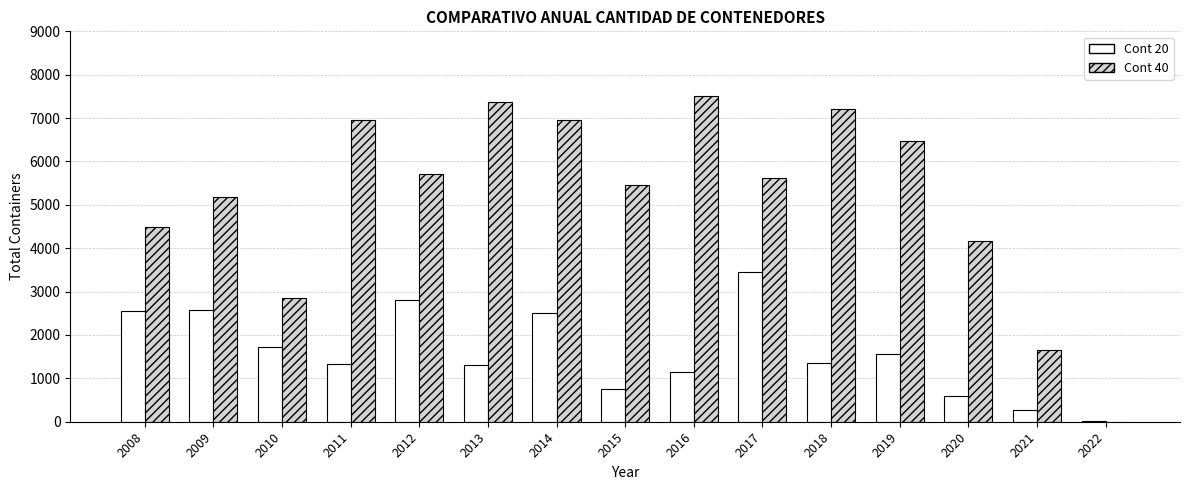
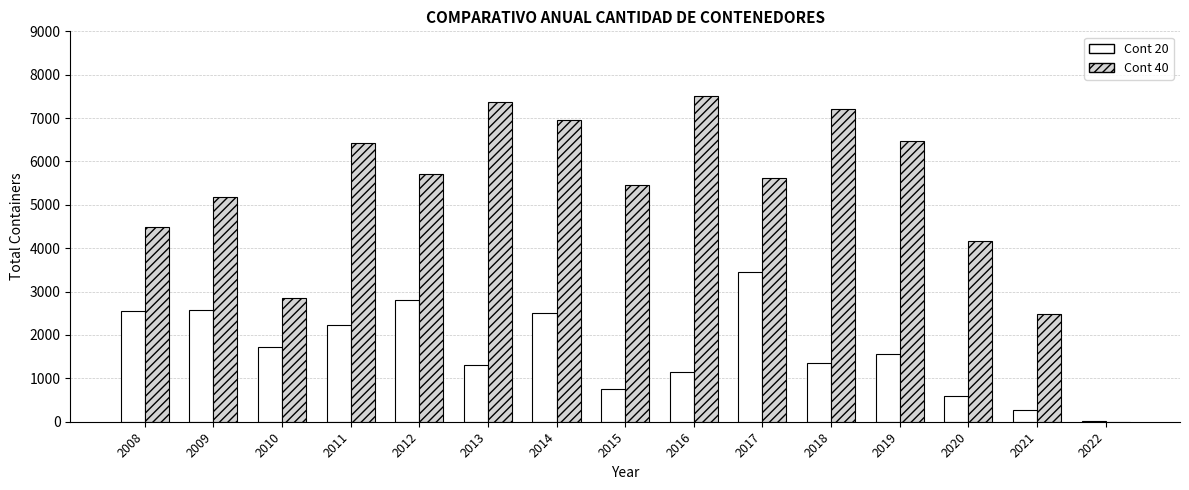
Cont 20, 2011: 1300 -> 2200
Cont 40, 2011: 7000 -> 6400
Cont 40, 2021: 1700 -> 2500
